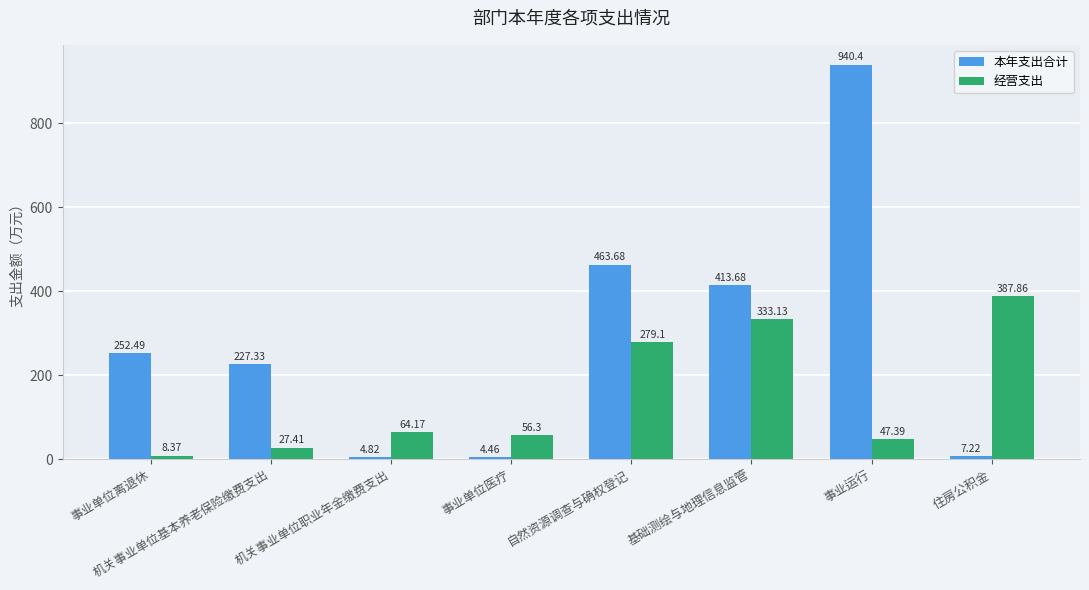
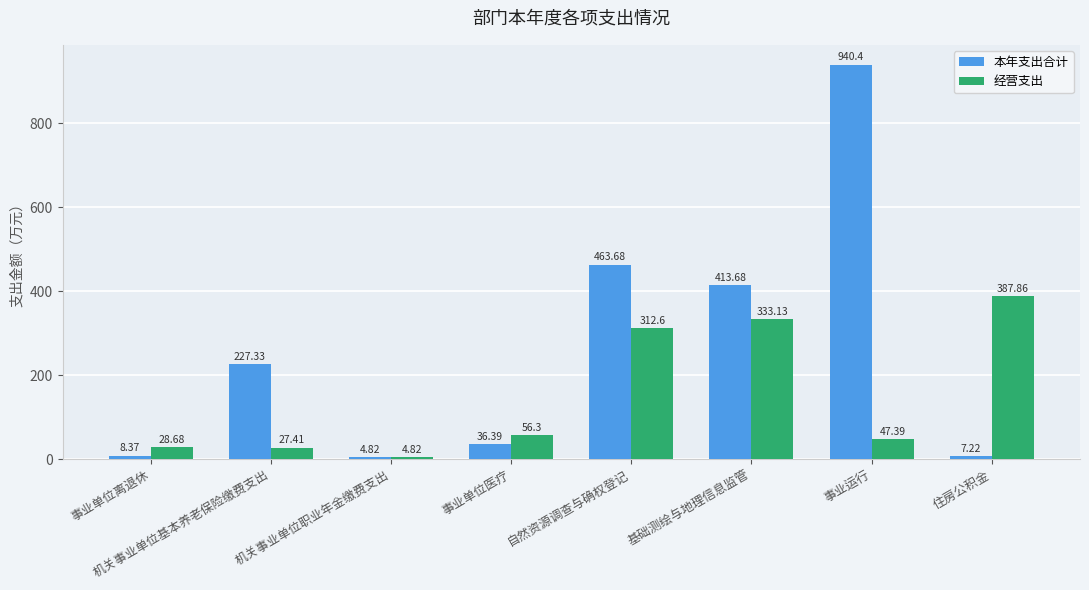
本年支出合计, 事业单位离退休: 252.49 -> 8.37
经营支出, 事业单位离退休: 8.37 -> 28.68
经营支出, 机关事业单位职业年金缴费支出: 64.17 -> 4.82
本年支出合计, 事业单位医疗: 4.46 -> 36.39
经营支出, 自然资源调查与确权登记: 279.1 -> 312.6
